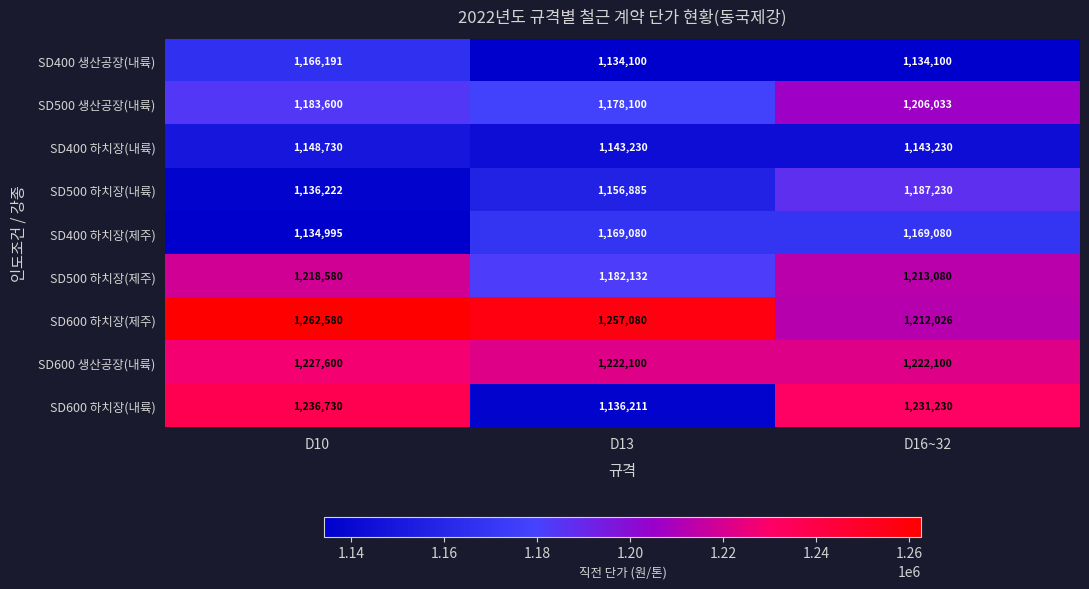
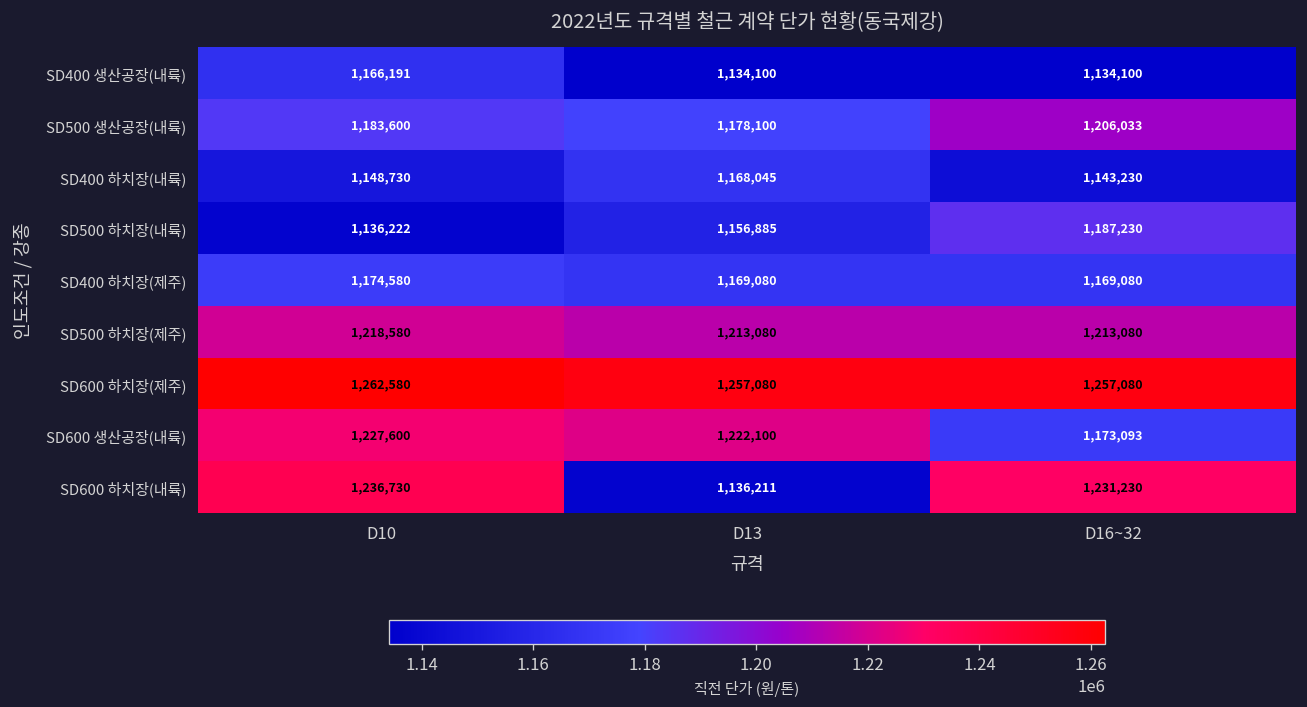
SD400 하치장(내륙), D13: 1,143,230 -> 1,168,045
SD400 하치장(제주), D10: 1,134,995 -> 1,174,580
SD500 하치장(제주), D13: 1,182,132 -> 1,213,080
SD600 하치장(제주), D16~32: 1,212,026 -> 1,257,080
SD600 생산공장(내륙), D16~32: 1,222,100 -> 1,173,093
